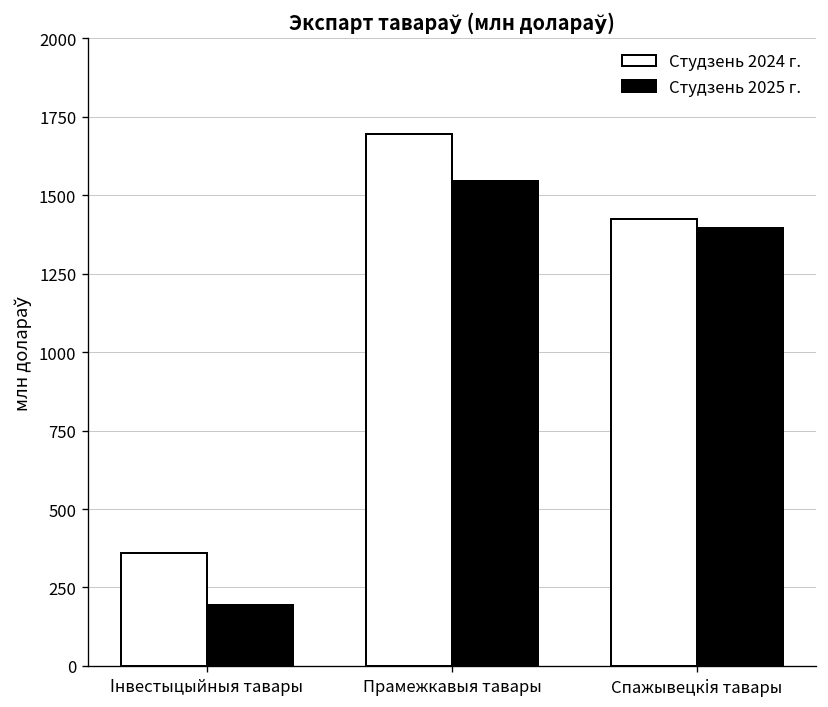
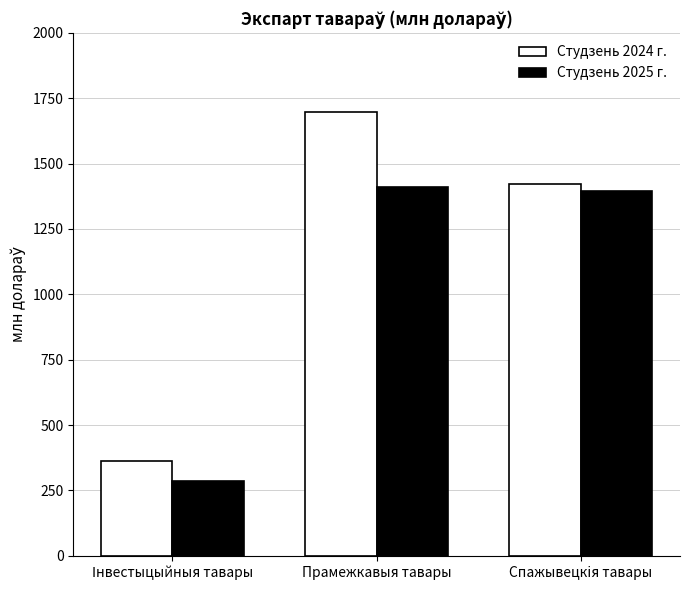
Студзень 2025 г., Інвестыцыйныя тавары: 200 -> 290
Студзень 2025 г., Прамежкавыя тавары: 1550 -> 1410
